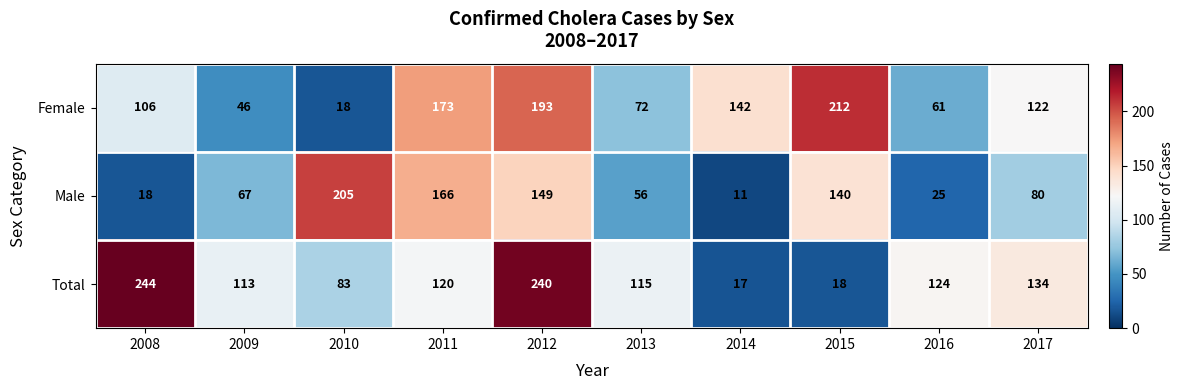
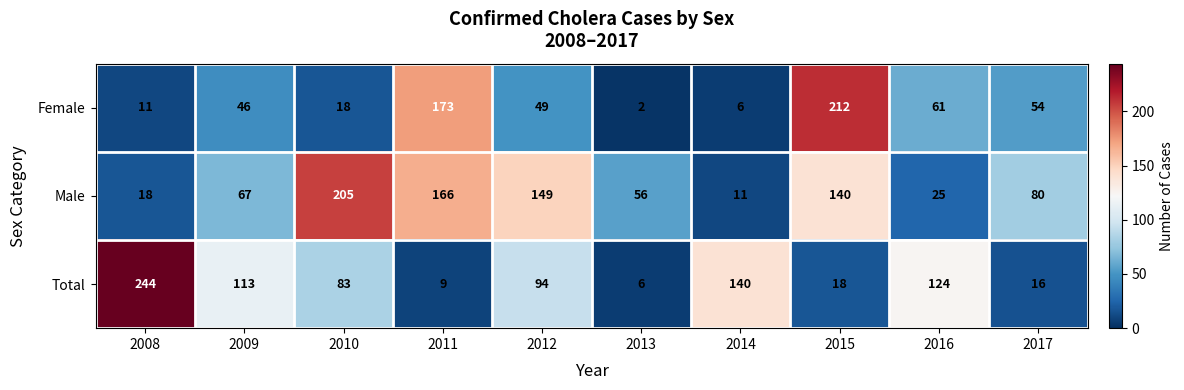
Female, 2008: 106 -> 11
Female, 2012: 193 -> 49
Female, 2013: 72 -> 2
Female, 2014: 142 -> 6
Female, 2017: 122 -> 54
Total, 2011: 120 -> 9
Total, 2012: 240 -> 94
Total, 2013: 115 -> 6
Total, 2014: 17 -> 140
Total, 2017: 134 -> 16
